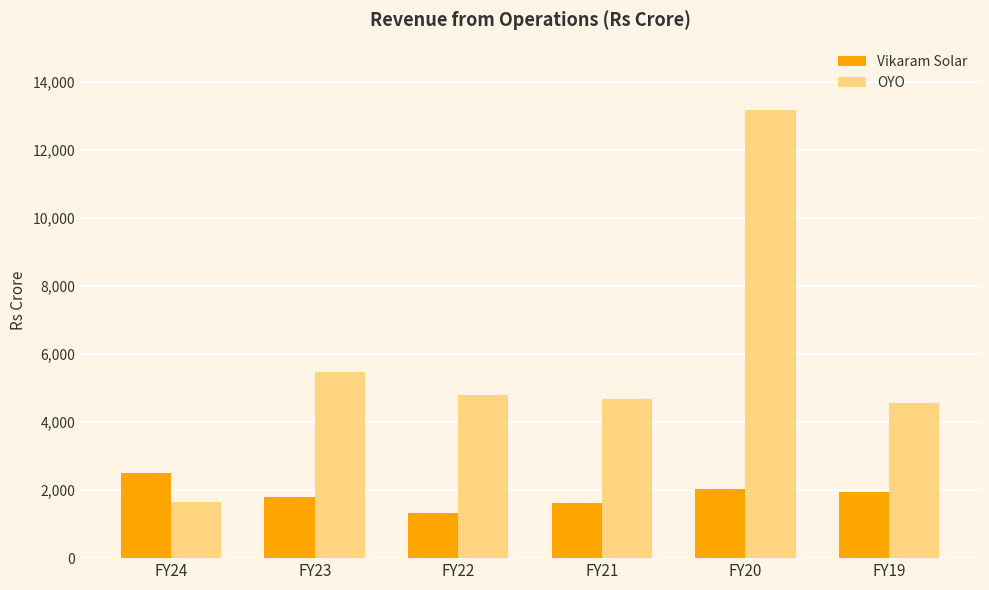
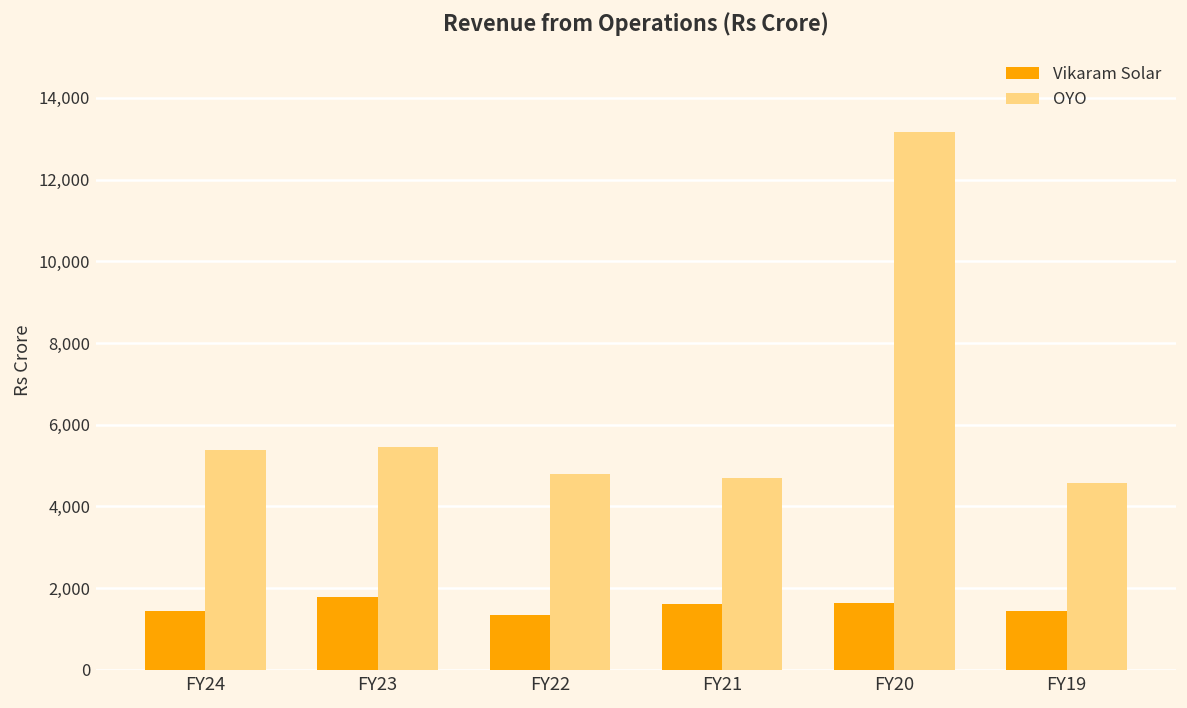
Vikaram Solar, FY24: 2,500 -> 1,400
OYO, FY24: 1,700 -> 5,400
Vikaram Solar, FY20: 2,000 -> 1,600
Vikaram Solar, FY19: 2,000 -> 1,400
